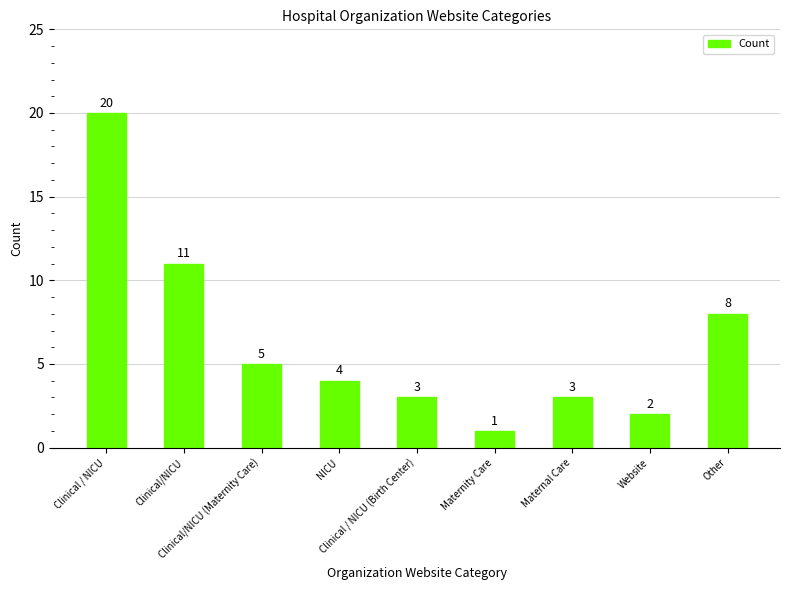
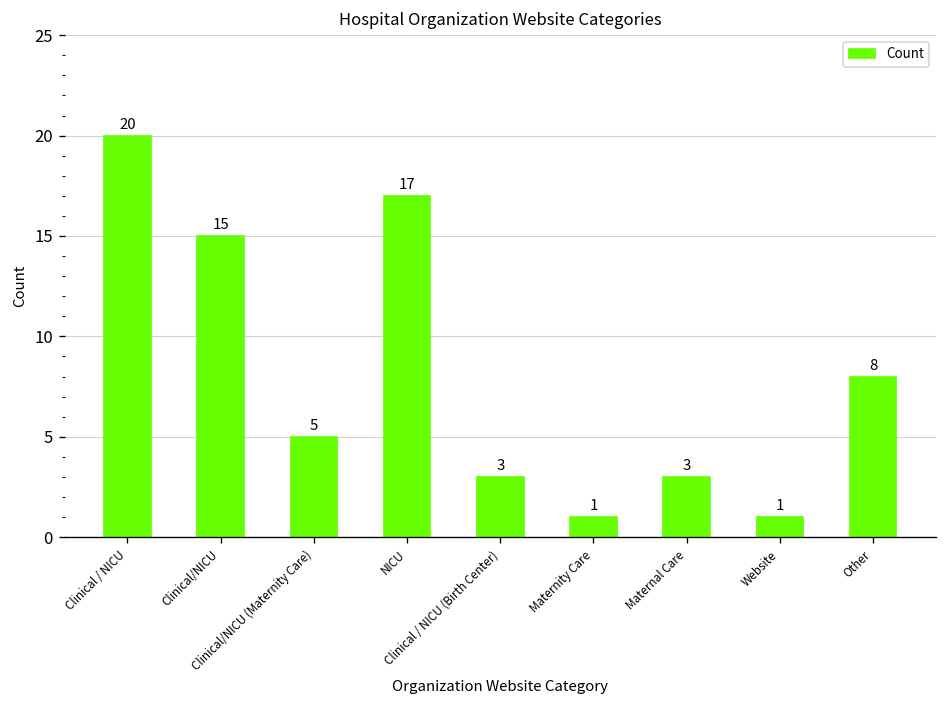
Clinical/NICU: 11 -> 15
NICU: 4 -> 17
Website: 2 -> 1
